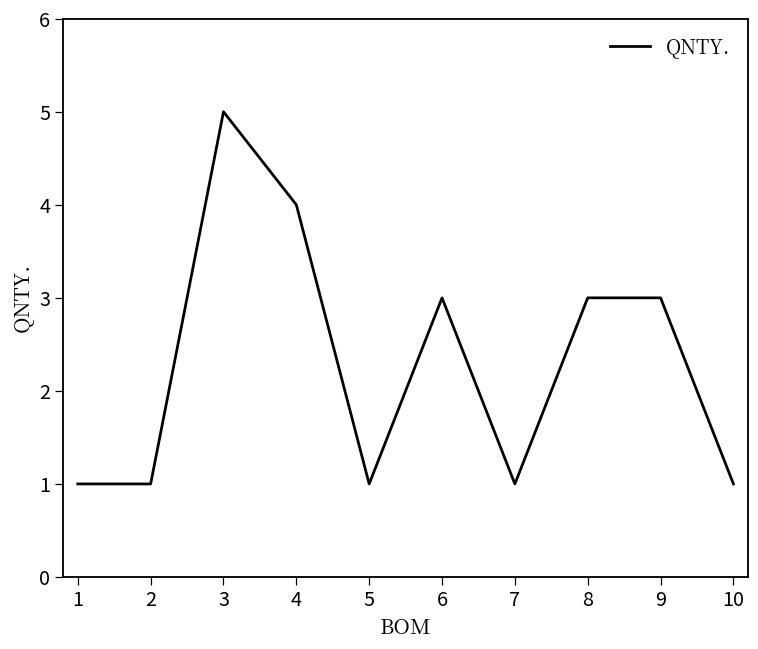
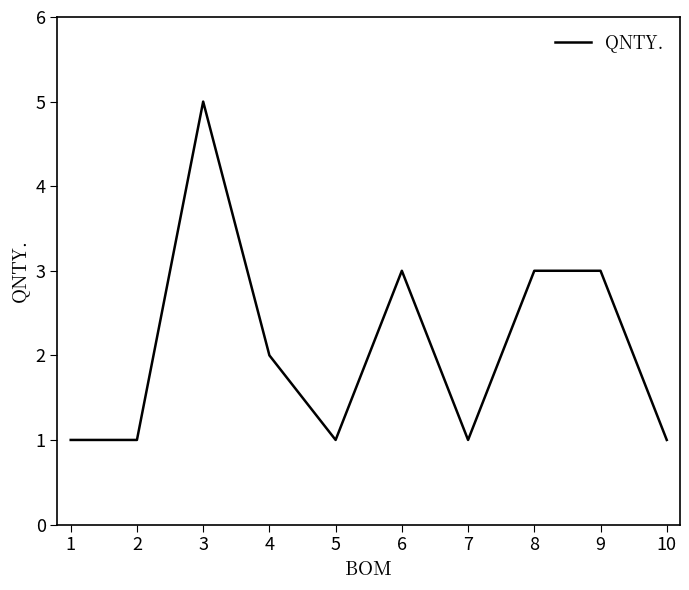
4: 4 -> 2
